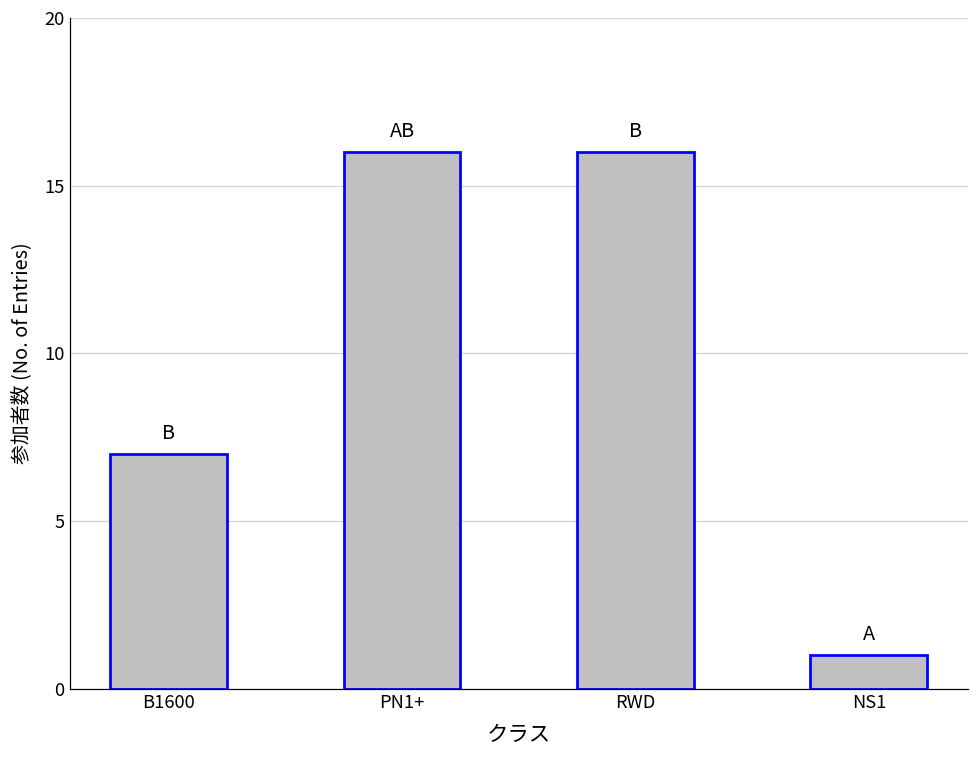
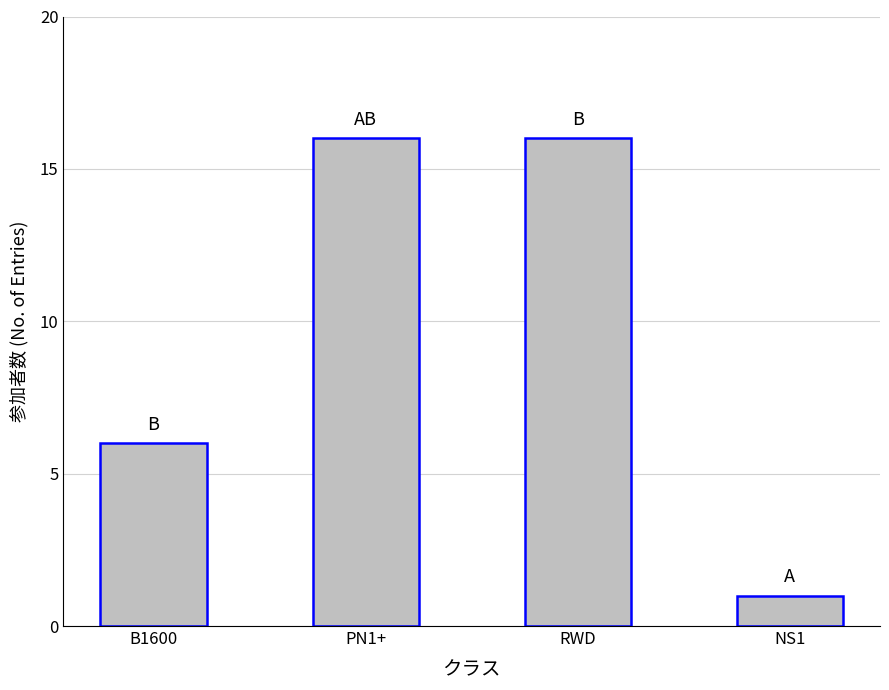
B1600: 7 -> 6
